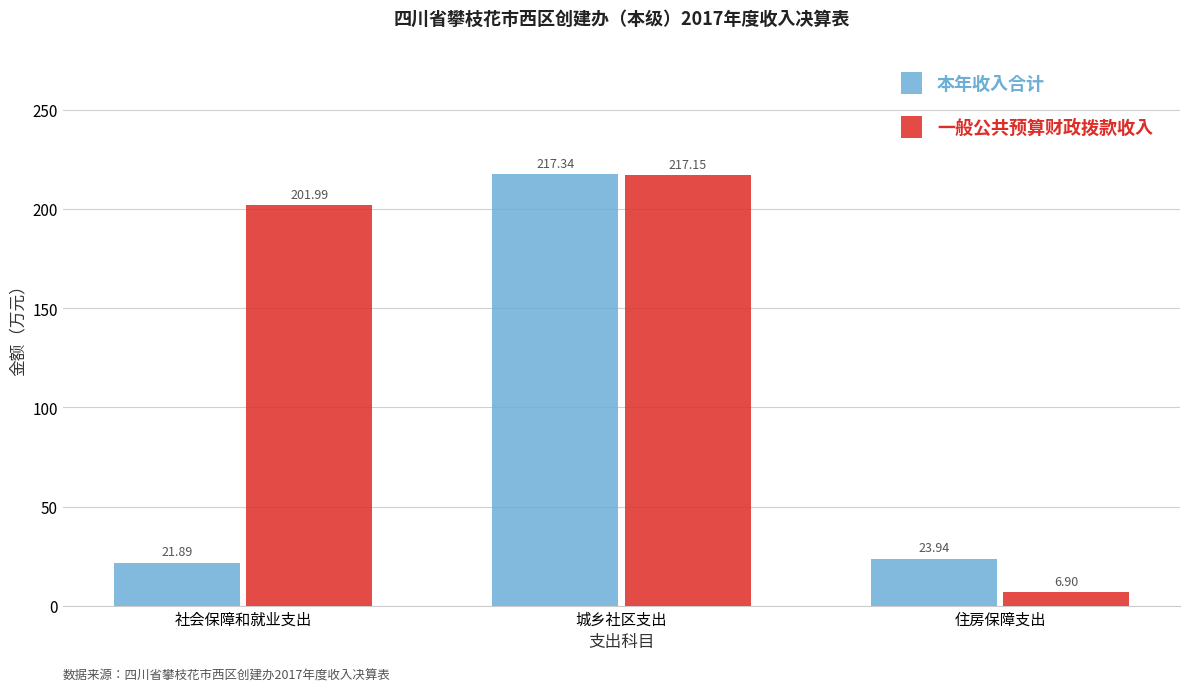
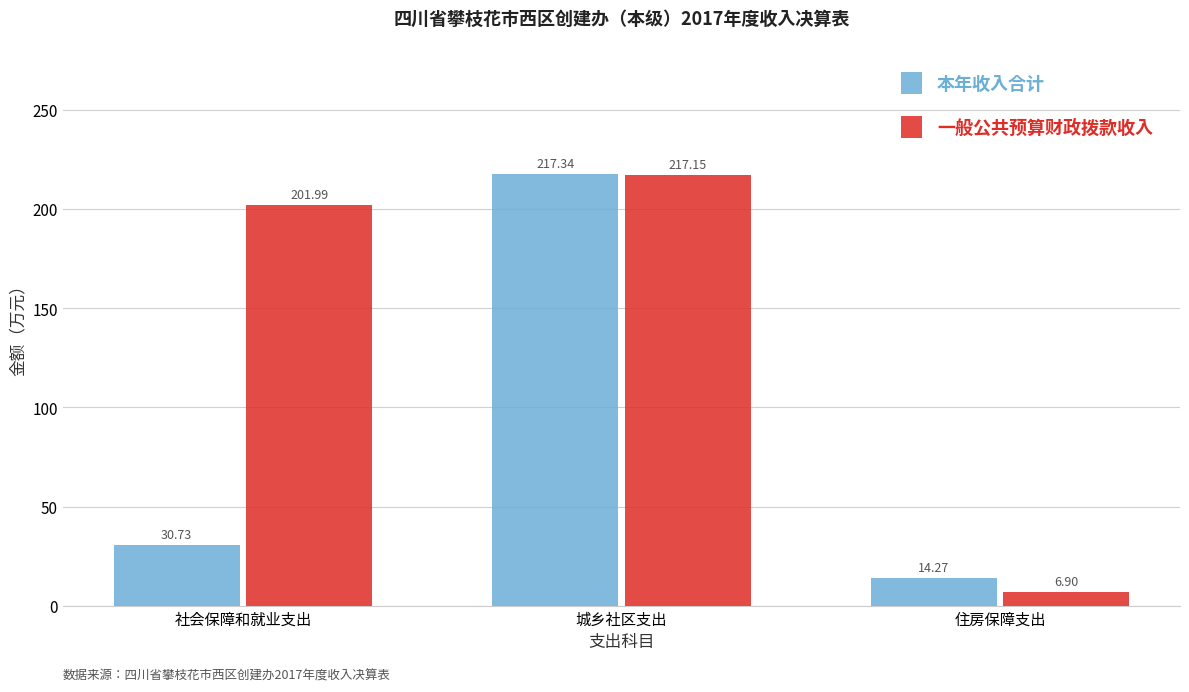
本年收入合计, 社会保障和就业支出: 21.89 -> 30.73
本年收入合计, 住房保障支出: 23.94 -> 14.27
